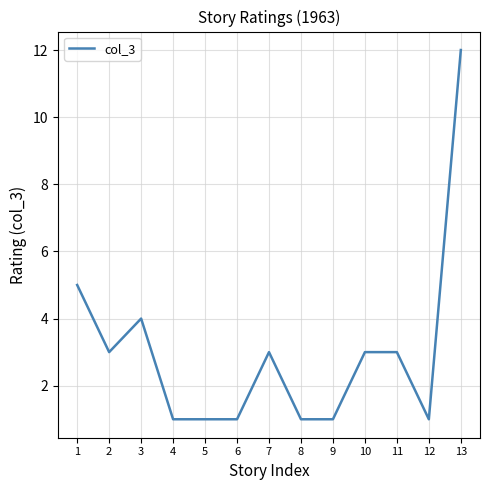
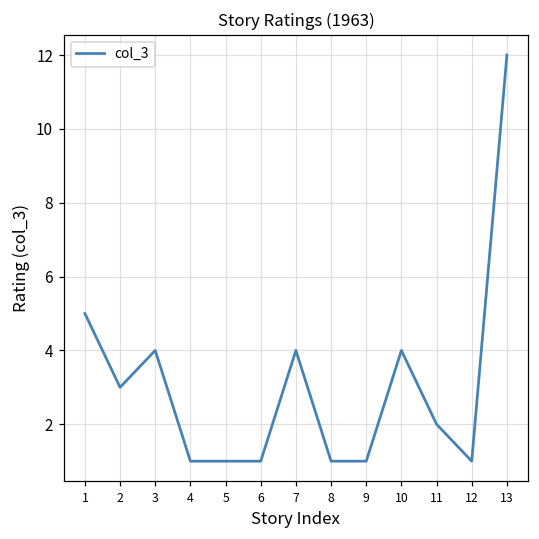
7: 3 -> 4
10: 3 -> 4
11: 3 -> 2
